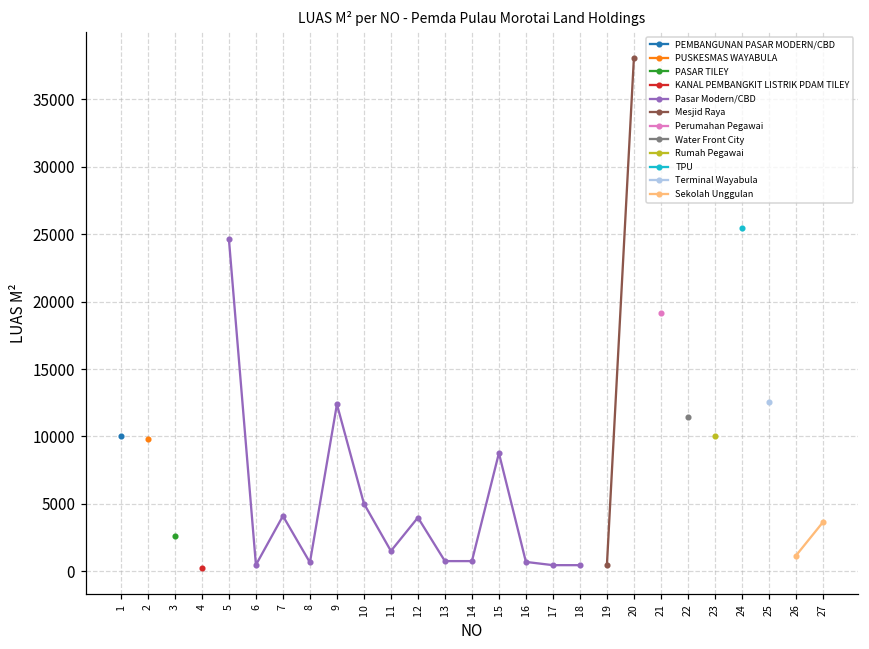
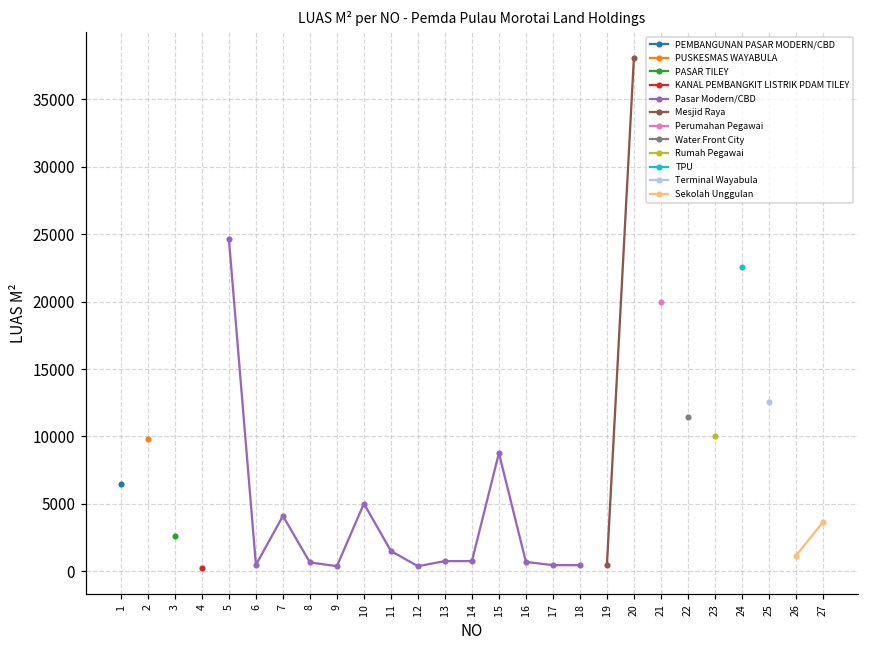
PEMBANGUNAN PASAR MODERN/CBD, 1: 10000 -> 6500
Pasar Modern/CBD, 9: 12400 -> 400
Pasar Modern/CBD, 12: 4000 -> 400
Perumahan Pegawai, 21: 19200 -> 20000
TPU, 24: 25400 -> 22600
